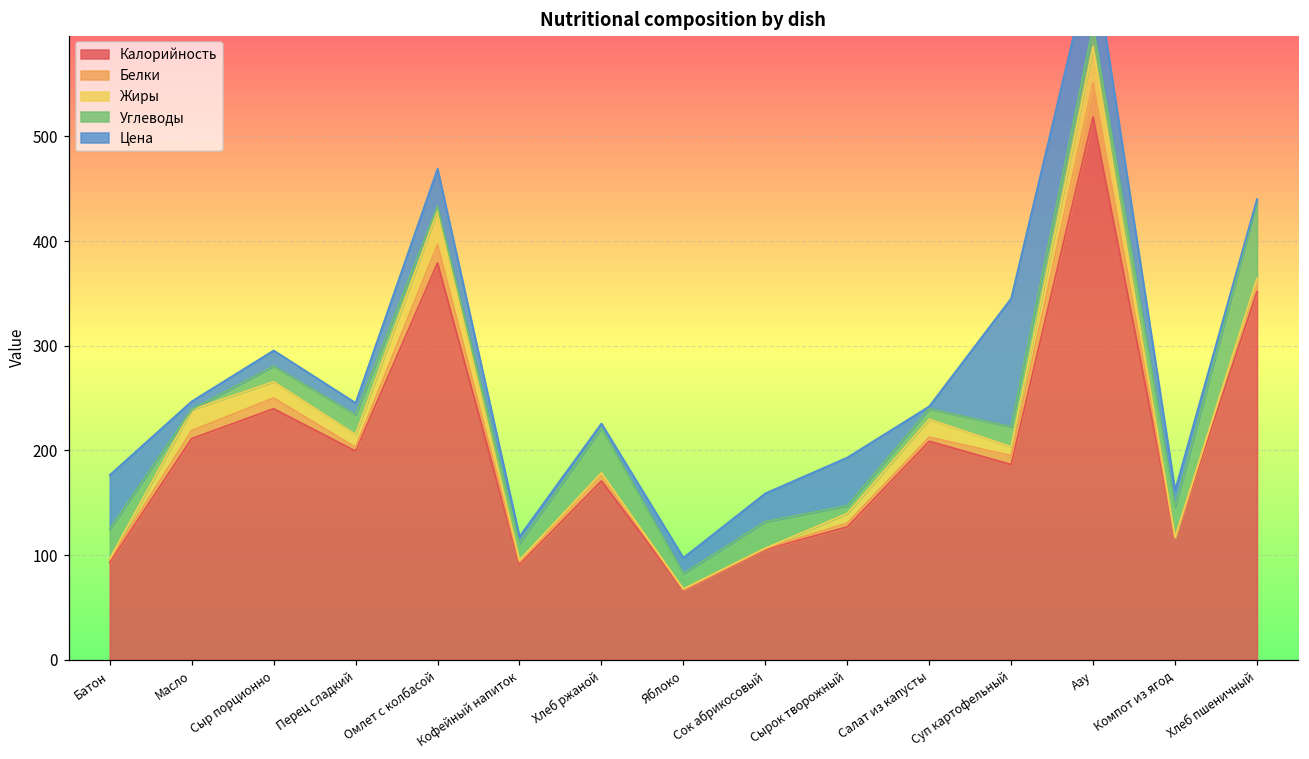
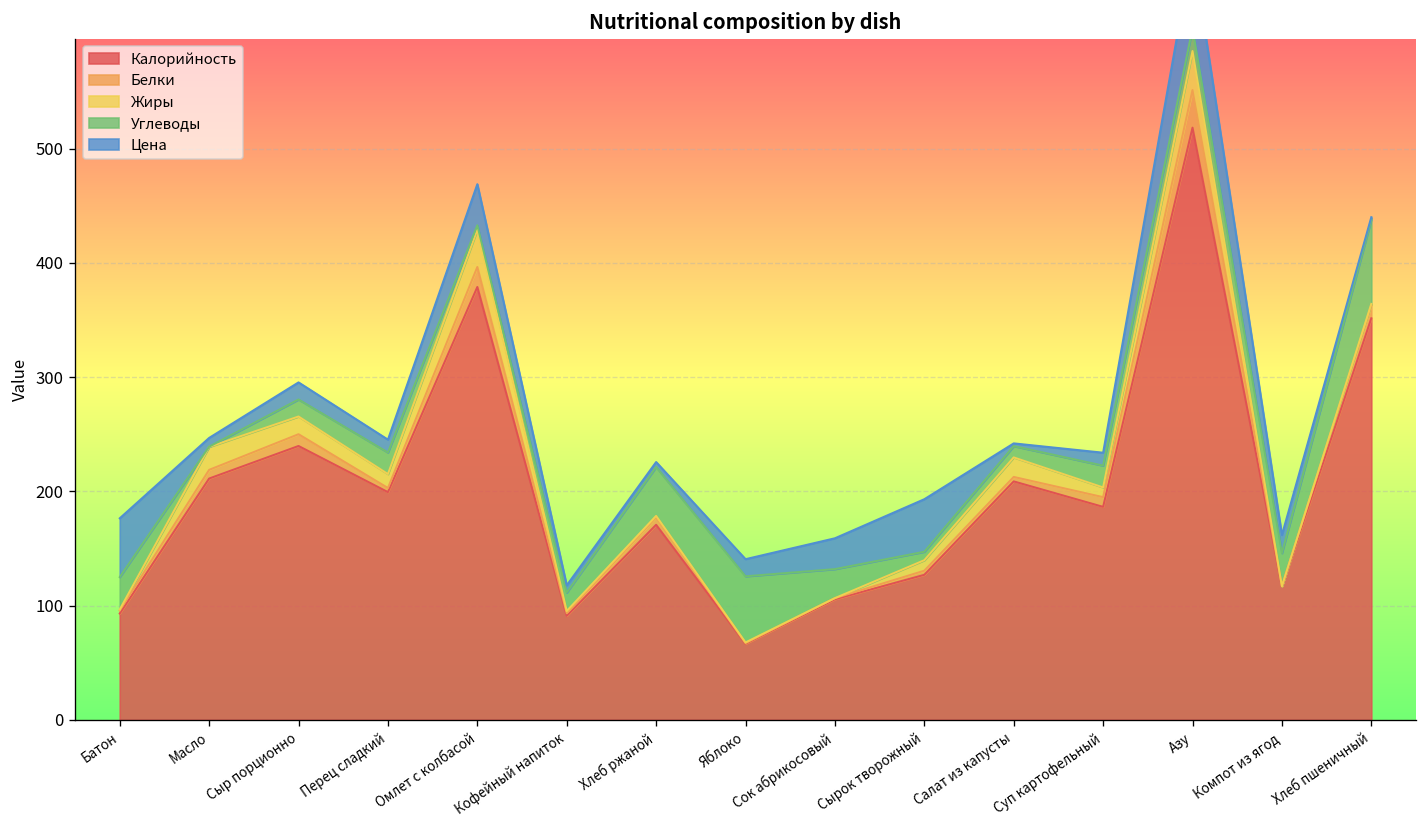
Углеводы, Яблоко: 10 -> 60
Цена, Суп картофельный: 120 -> 10
